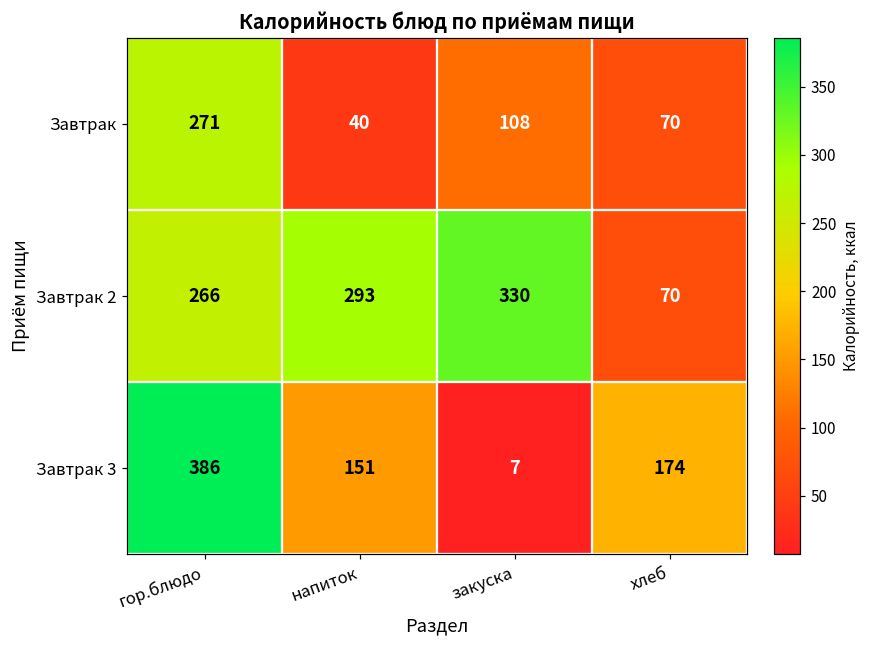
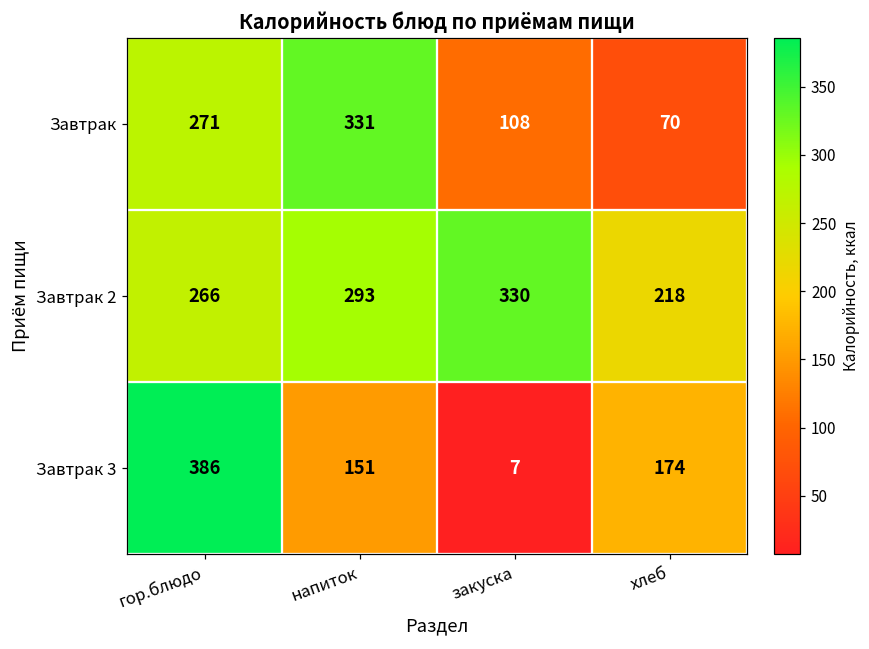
Завтрак, напиток: 40 -> 331
Завтрак 2, хлеб: 70 -> 218
